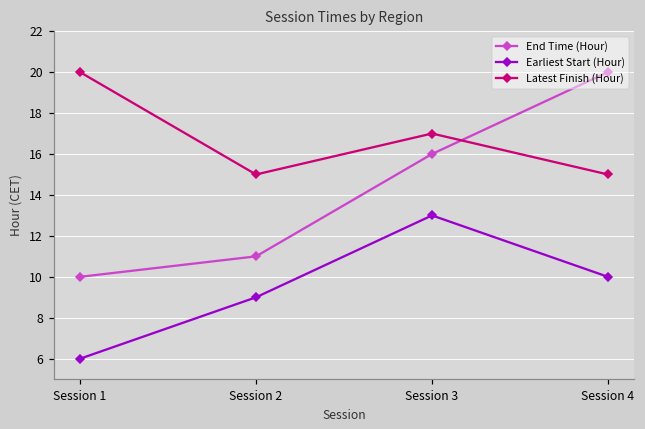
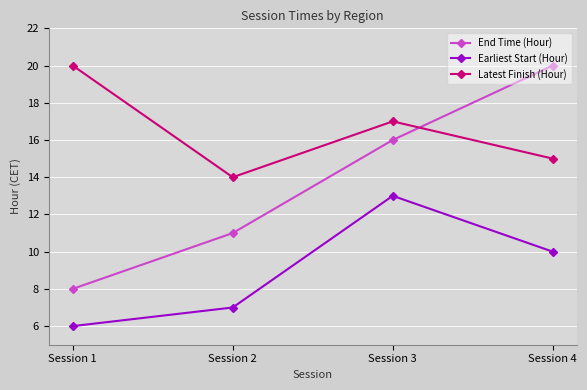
End Time (Hour), Session 1: 10 -> 8
Earliest Start (Hour), Session 2: 9 -> 7
Latest Finish (Hour), Session 2: 15 -> 14
